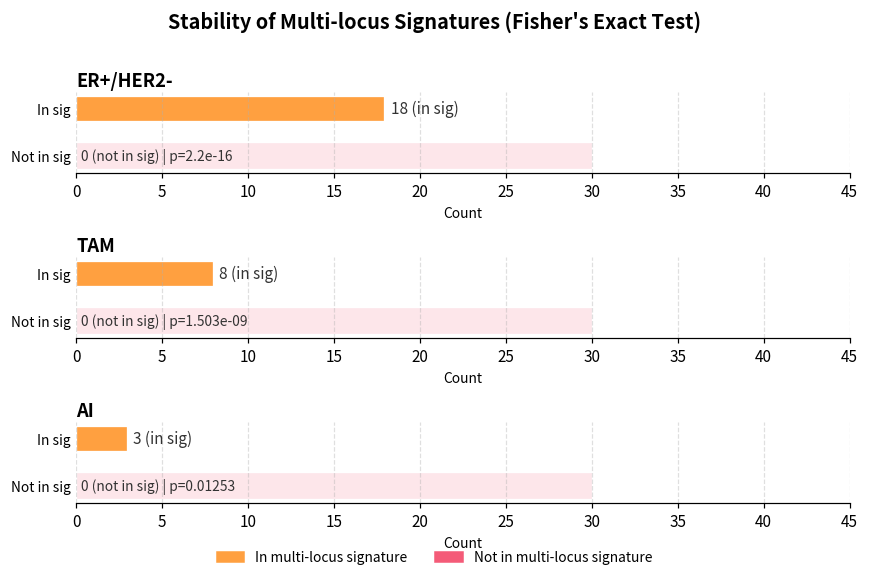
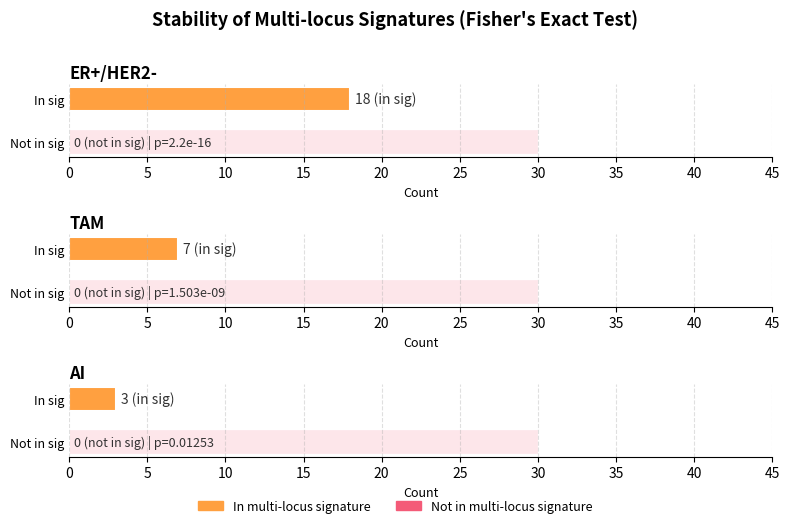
TAM, In sig: 8 -> 7
